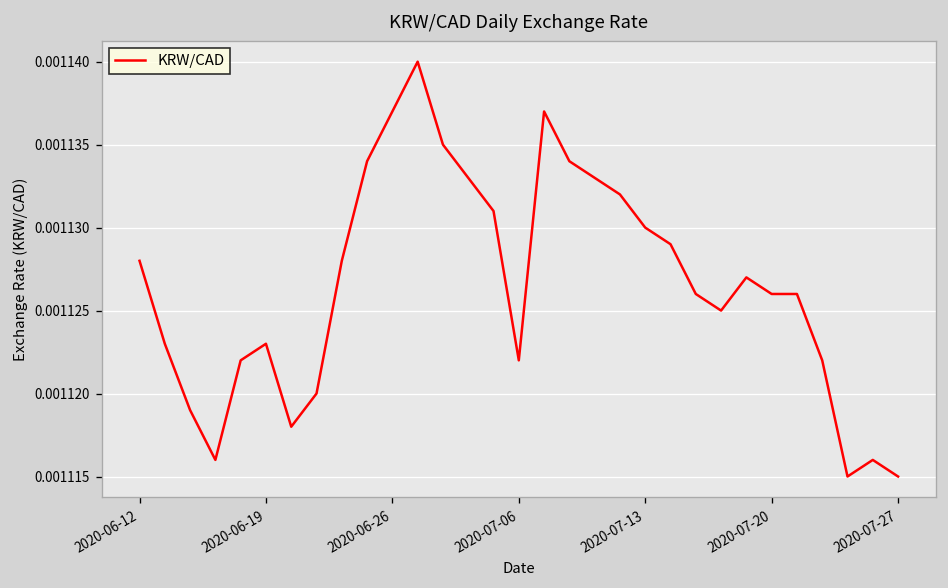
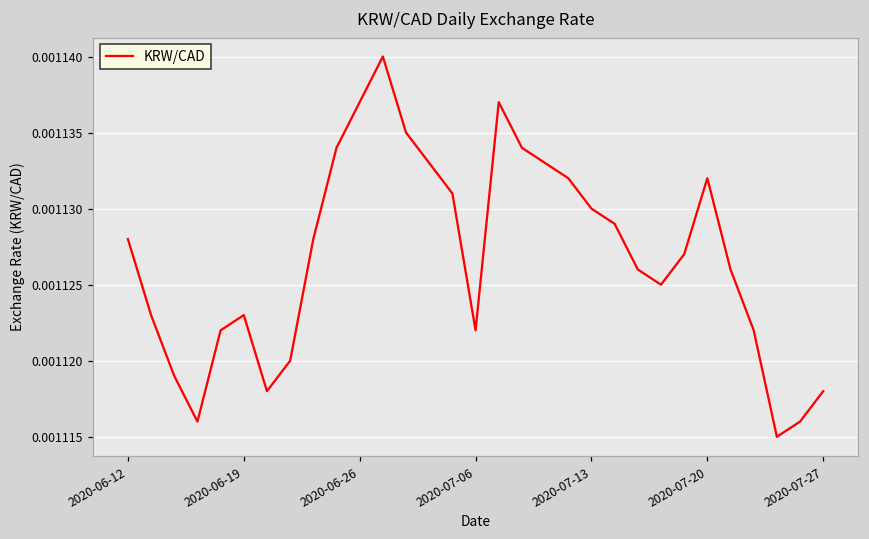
2020-07-20: 0.001126 -> 0.001132
2020-07-27: 0.001115 -> 0.001118
